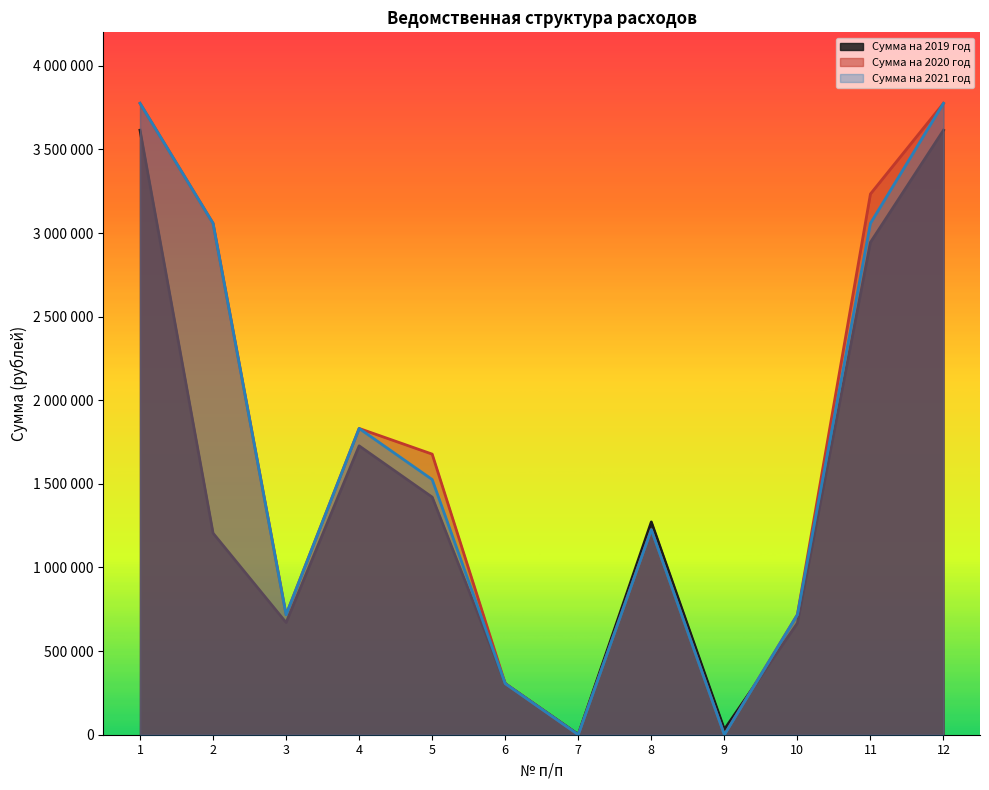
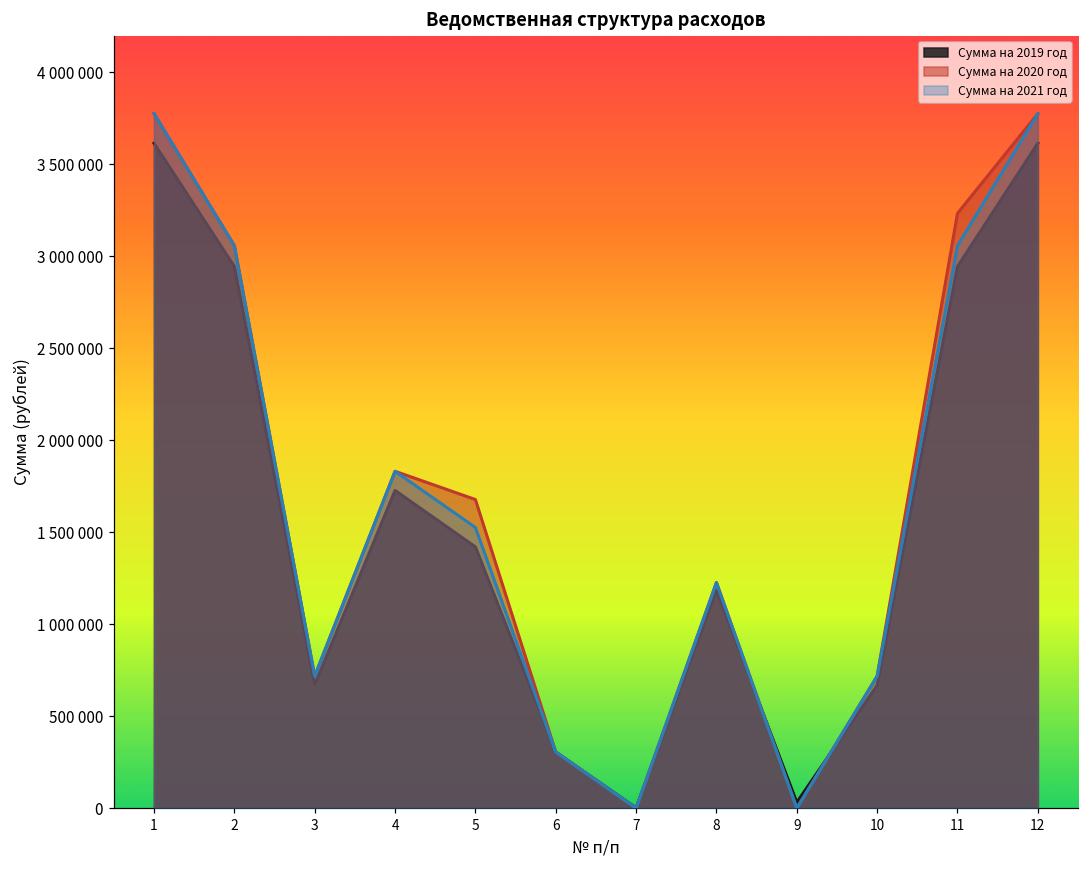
Сумма на 2019 год, 2: 1210000 -> 2940000
Сумма на 2019 год, 8: 1270000 -> 1190000
